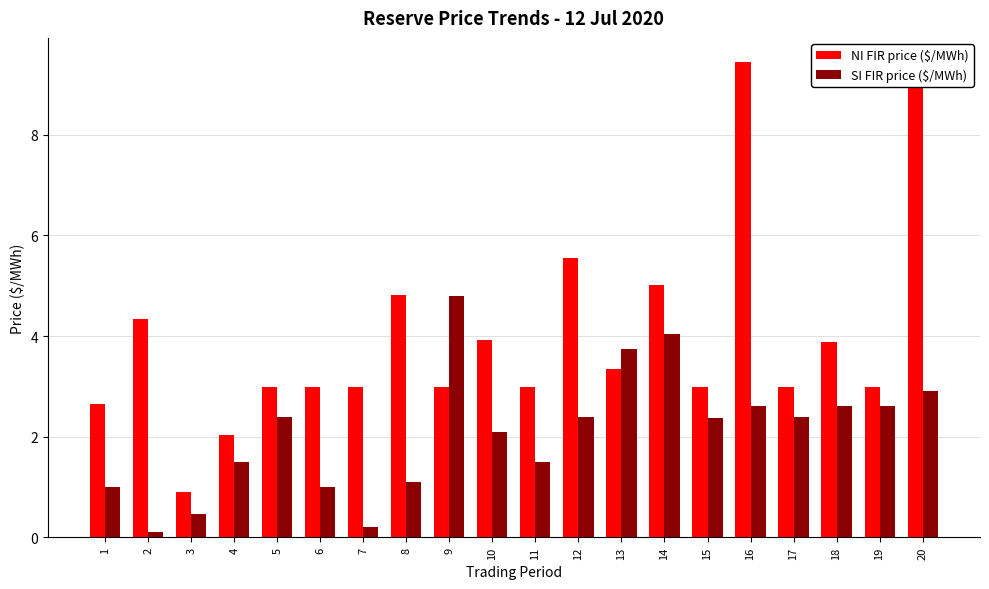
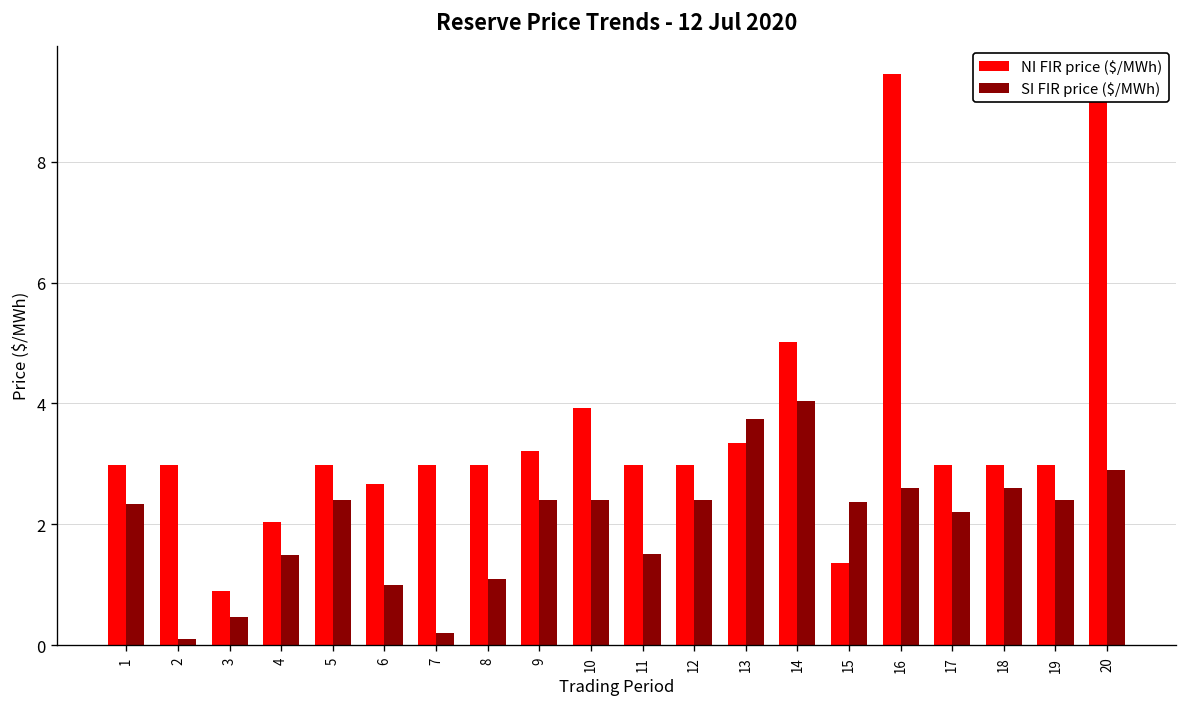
NI FIR price ($/MWh), 1: 2.6 -> 3.0
SI FIR price ($/MWh), 1: 1.0 -> 2.3
NI FIR price ($/MWh), 2: 4.3 -> 3.0
NI FIR price ($/MWh), 6: 3.0 -> 2.7
NI FIR price ($/MWh), 8: 4.8 -> 3.0
NI FIR price ($/MWh), 9: 3.0 -> 3.2
SI FIR price ($/MWh), 9: 4.8 -> 2.4
SI FIR price ($/MWh), 10: 2.1 -> 2.4
NI FIR price ($/MWh), 12: 5.6 -> 3.0
NI FIR price ($/MWh), 15: 3.0 -> 1.4
SI FIR price ($/MWh), 17: 2.4 -> 2.2
NI FIR price ($/MWh), 18: 3.9 -> 3.0
SI FIR price ($/MWh), 19: 2.6 -> 2.4
